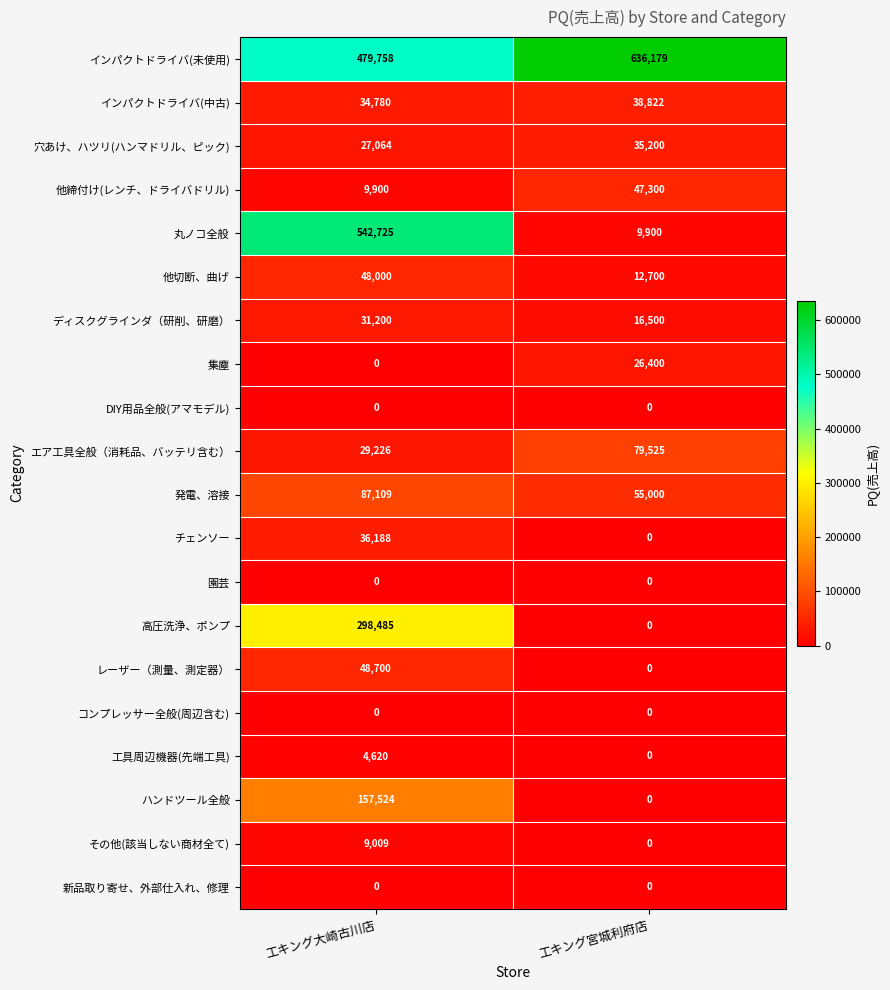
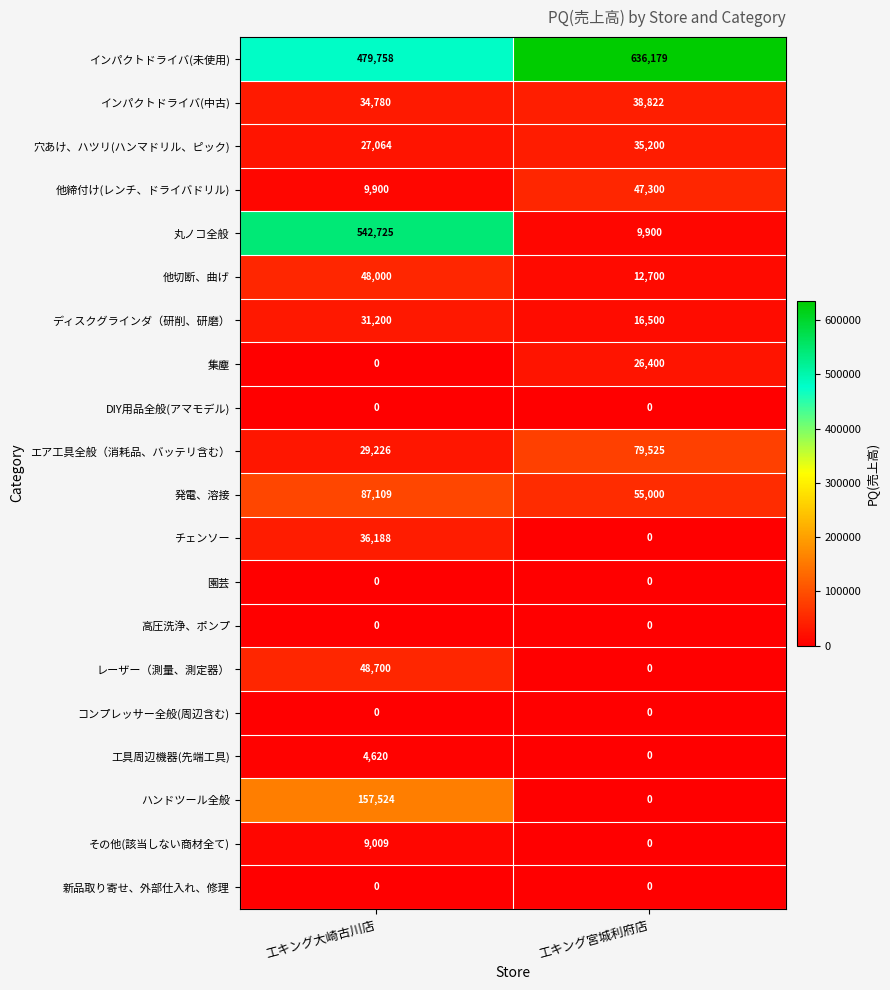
高圧洗浄、ポンプ, 工キング大崎古川店: 298,485 -> 0
